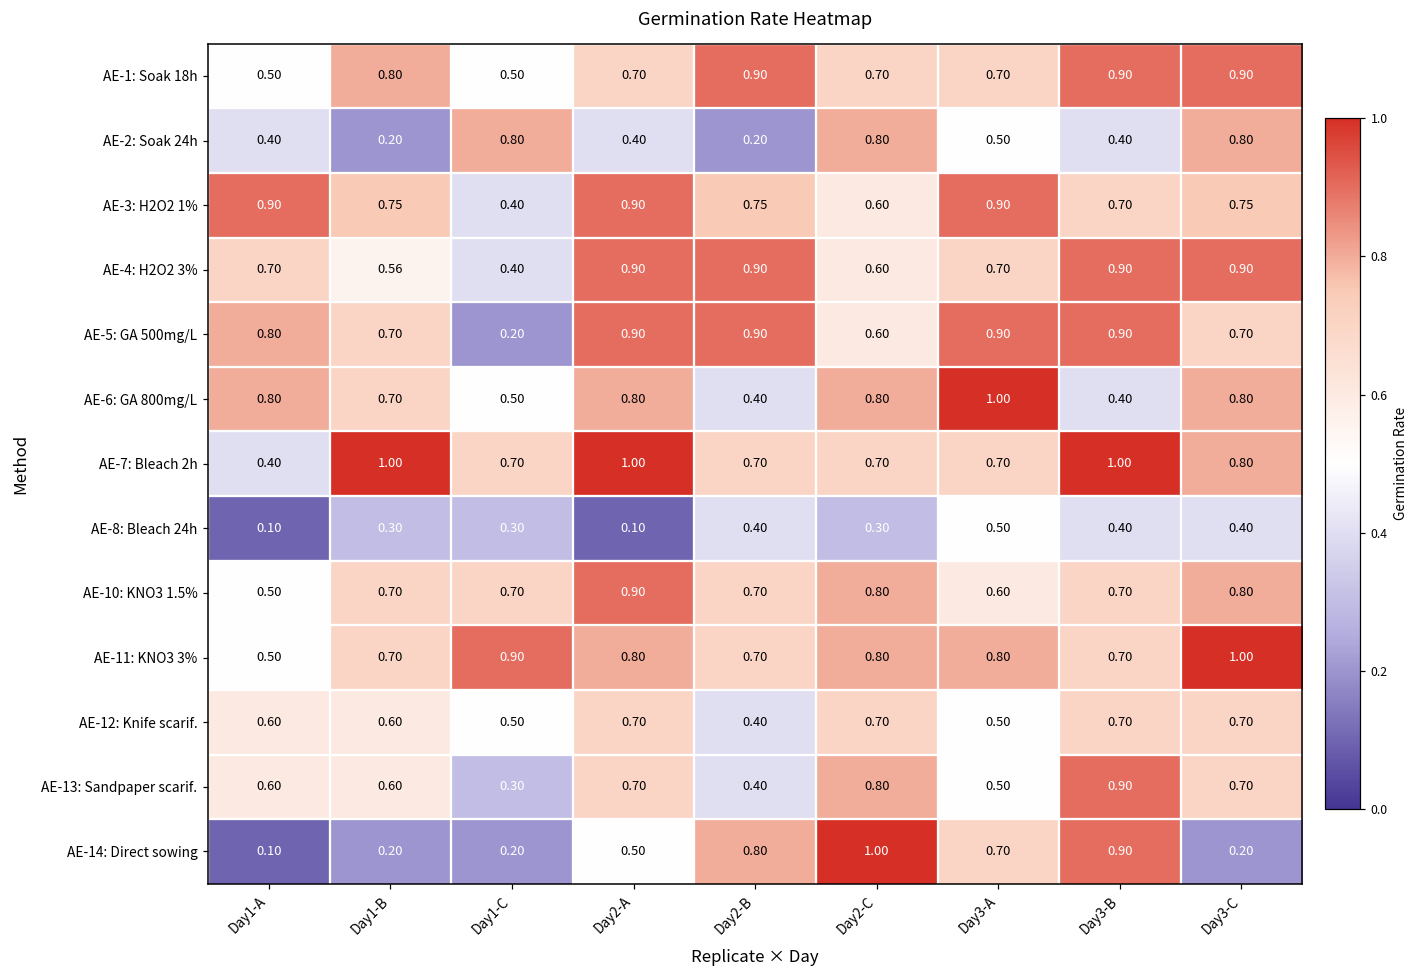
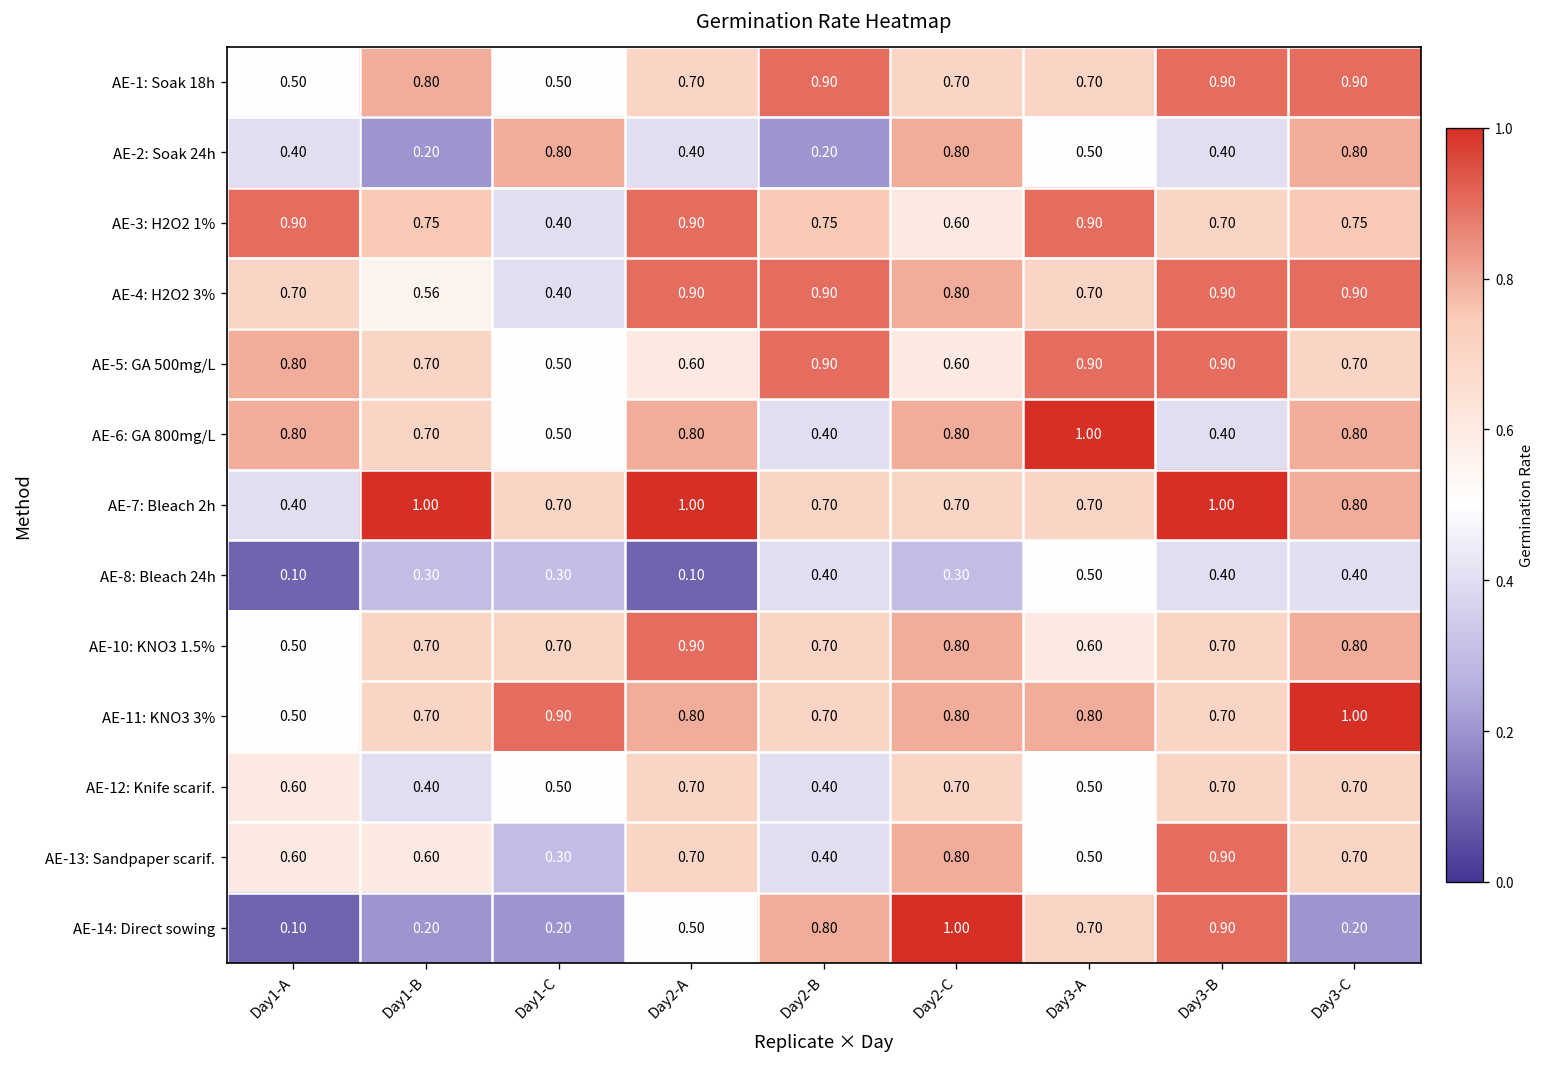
AE-4: H2O2 3%, Day2-C: 0.60 -> 0.80
AE-5: GA 500mg/L, Day1-C: 0.20 -> 0.50
AE-5: GA 500mg/L, Day2-A: 0.90 -> 0.60
AE-12: Knife scarif., Day1-B: 0.60 -> 0.40
